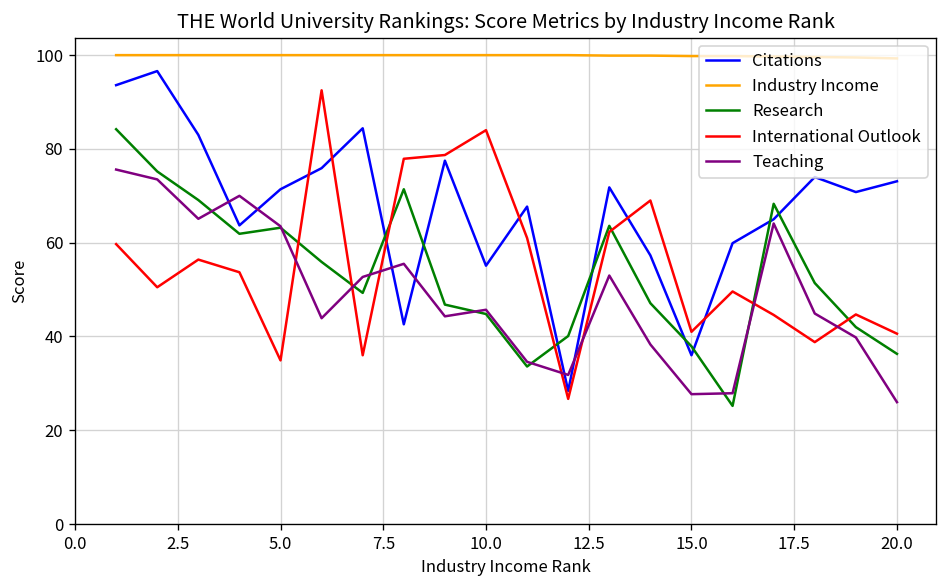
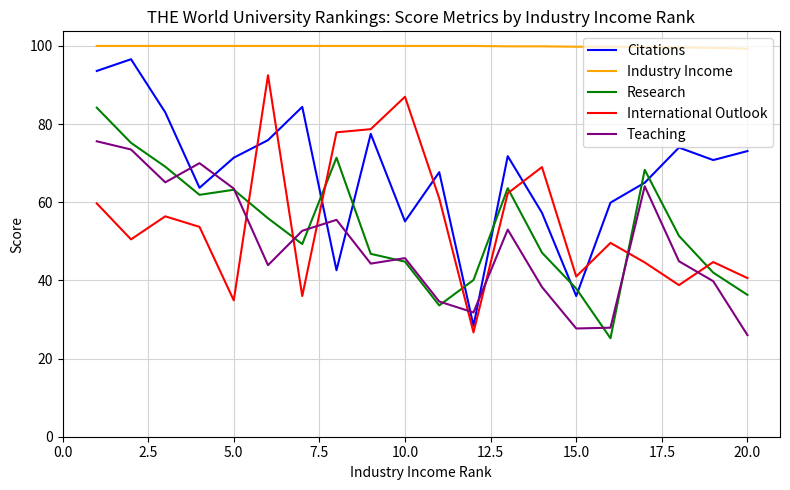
International Outlook, 10.0: 84 -> 87
